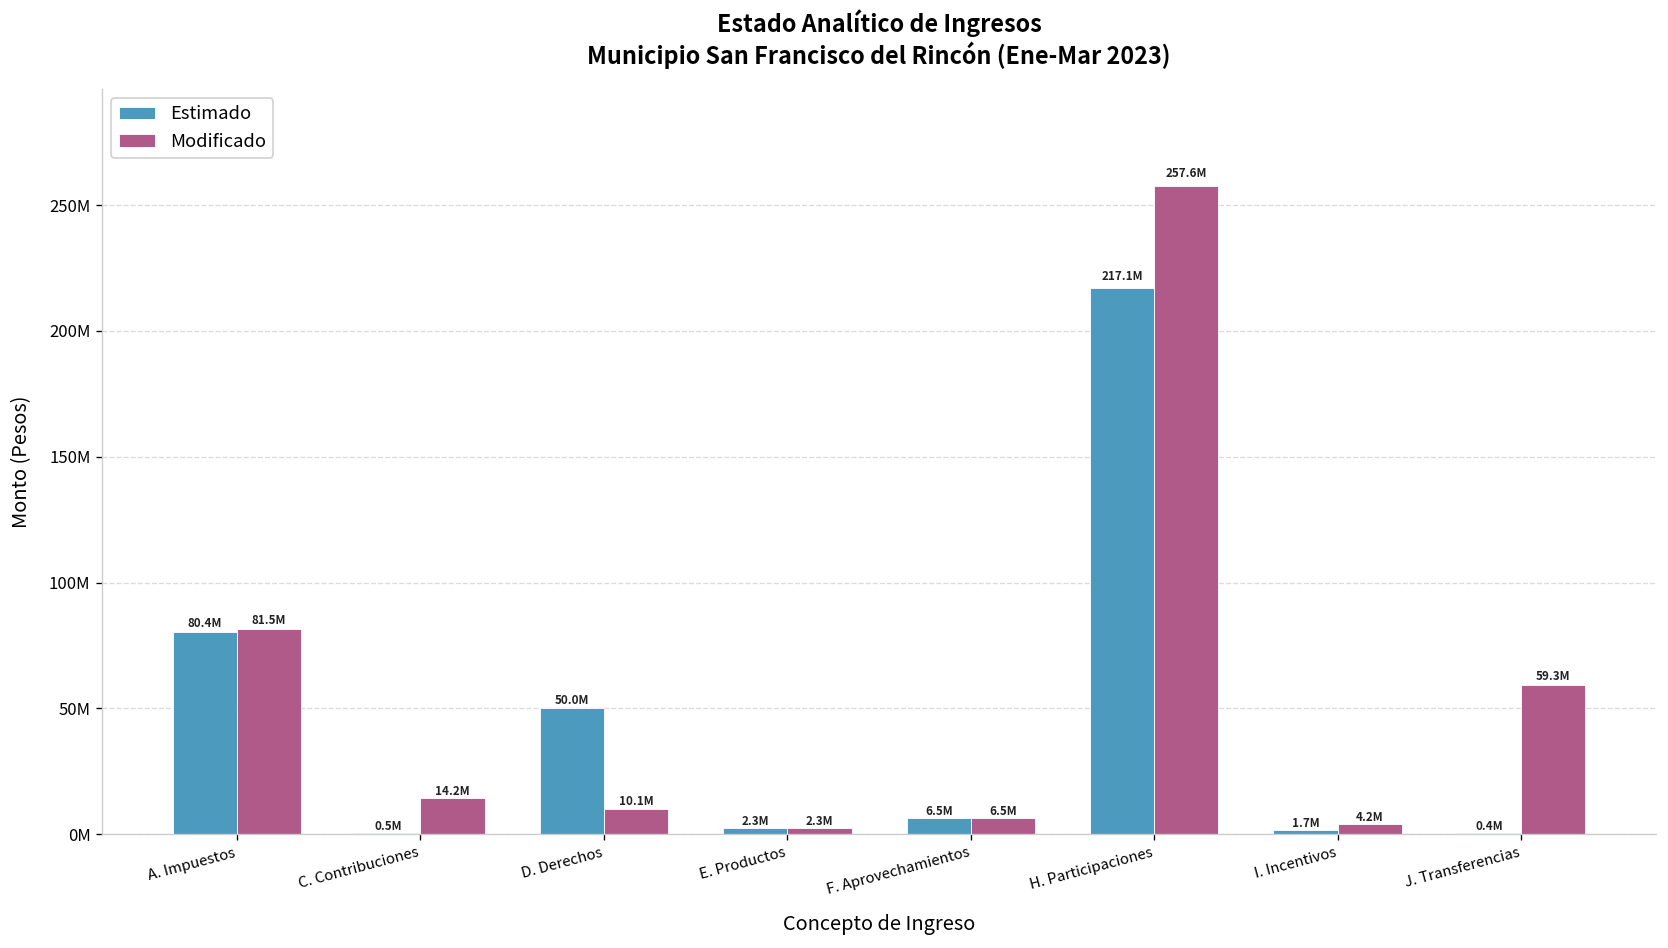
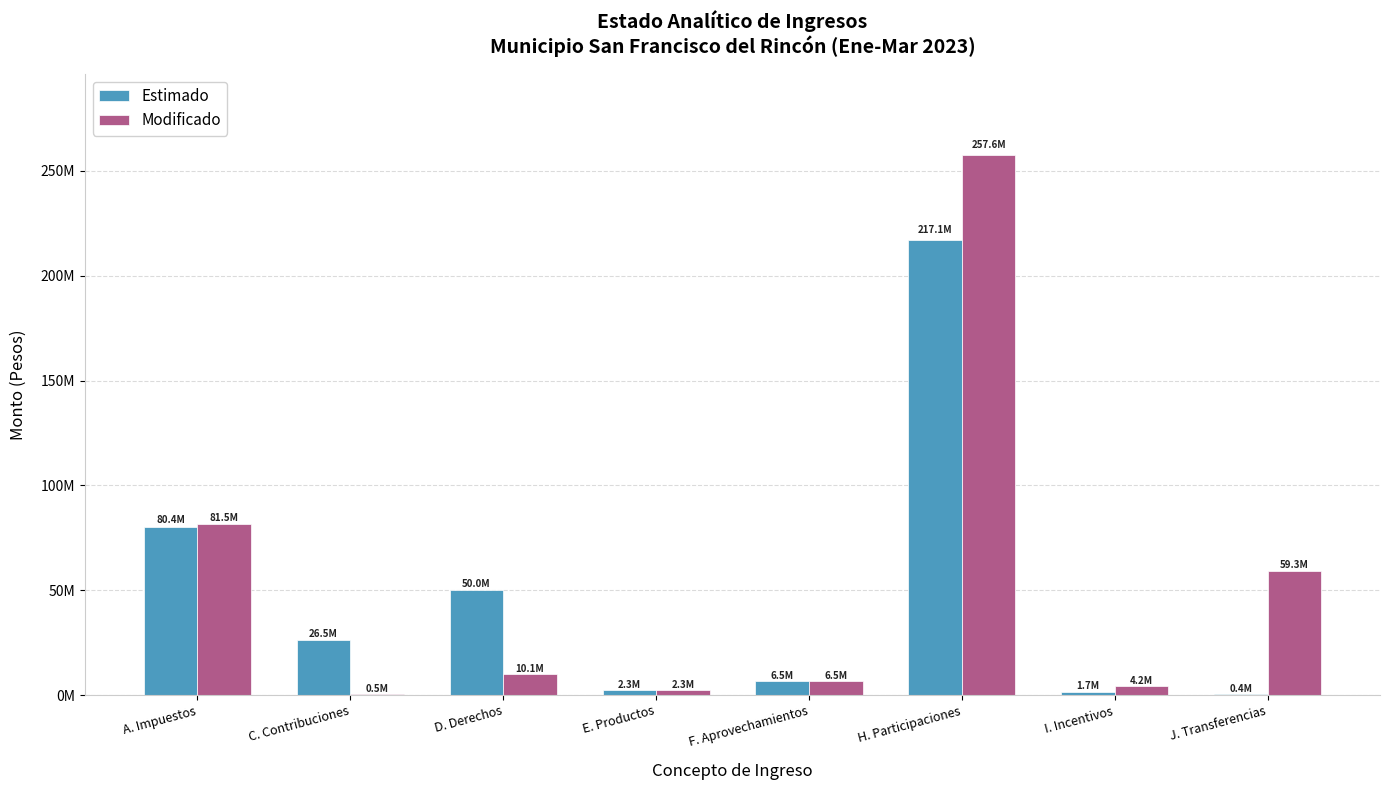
Estimado, C. Contribuciones: 0.5M -> 26.5M
Modificado, C. Contribuciones: 14.2M -> 0.5M
